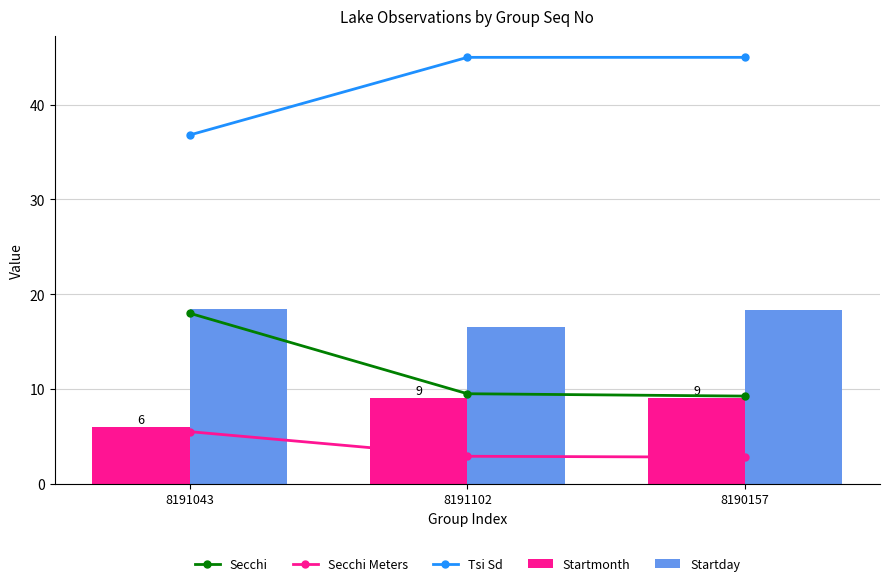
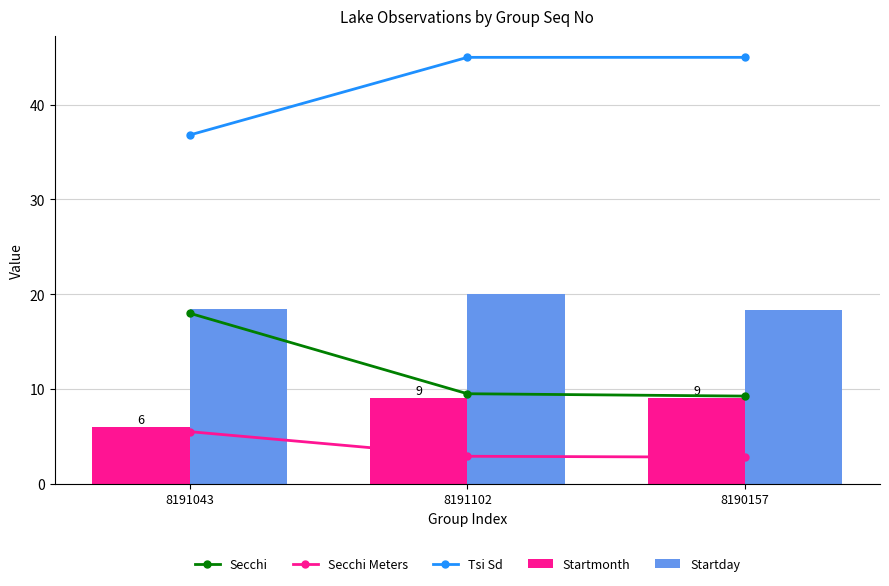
Startday, 8191102: 17 -> 20
